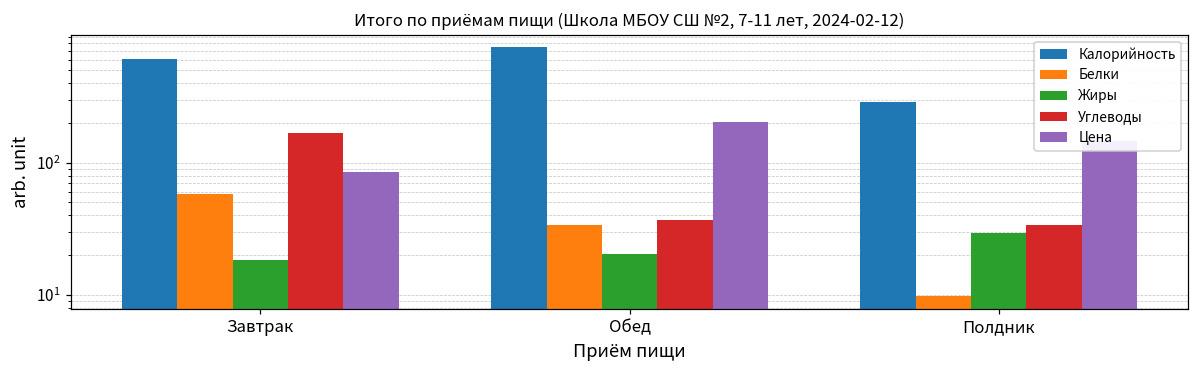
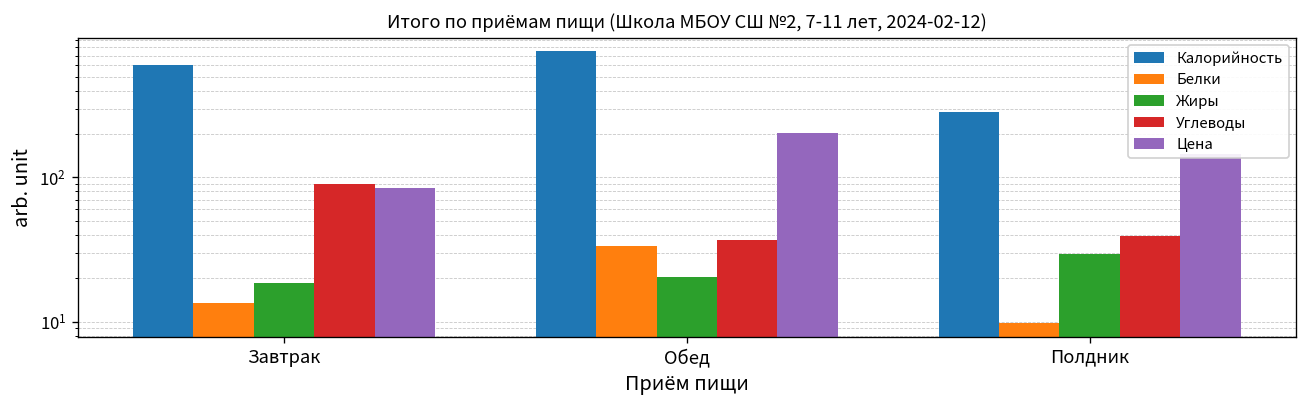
Белки, Завтрак: 60 -> 13
Углеводы, Завтрак: 170 -> 90
Углеводы, Полдник: 34 -> 39
